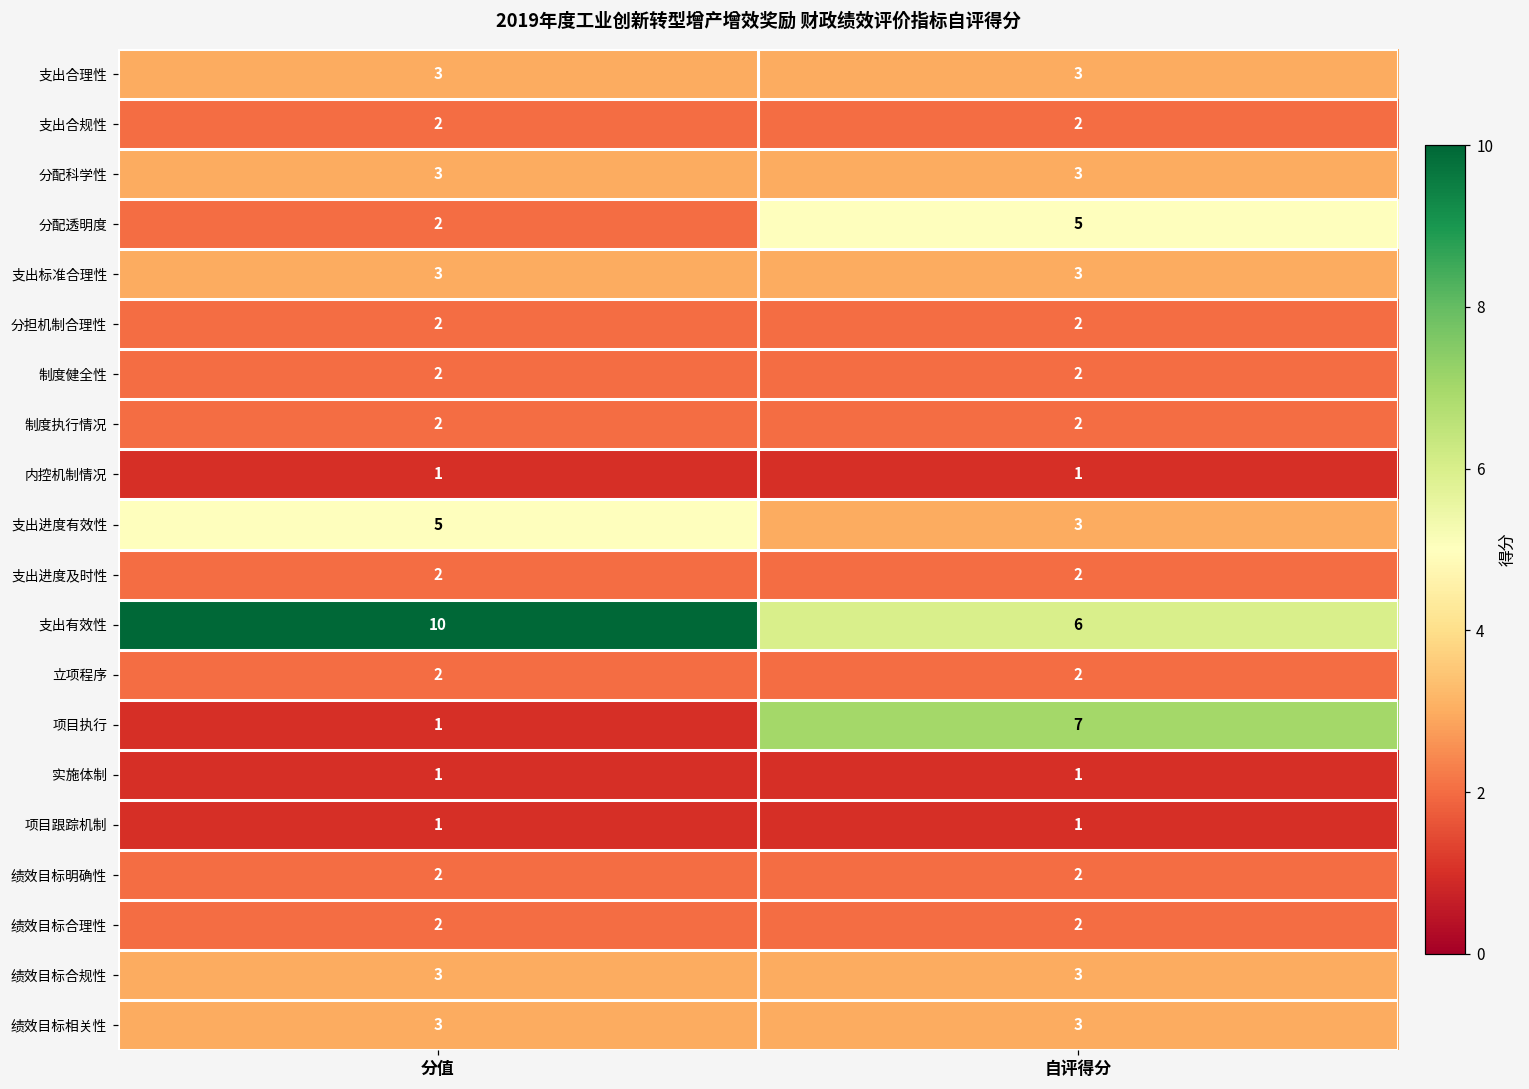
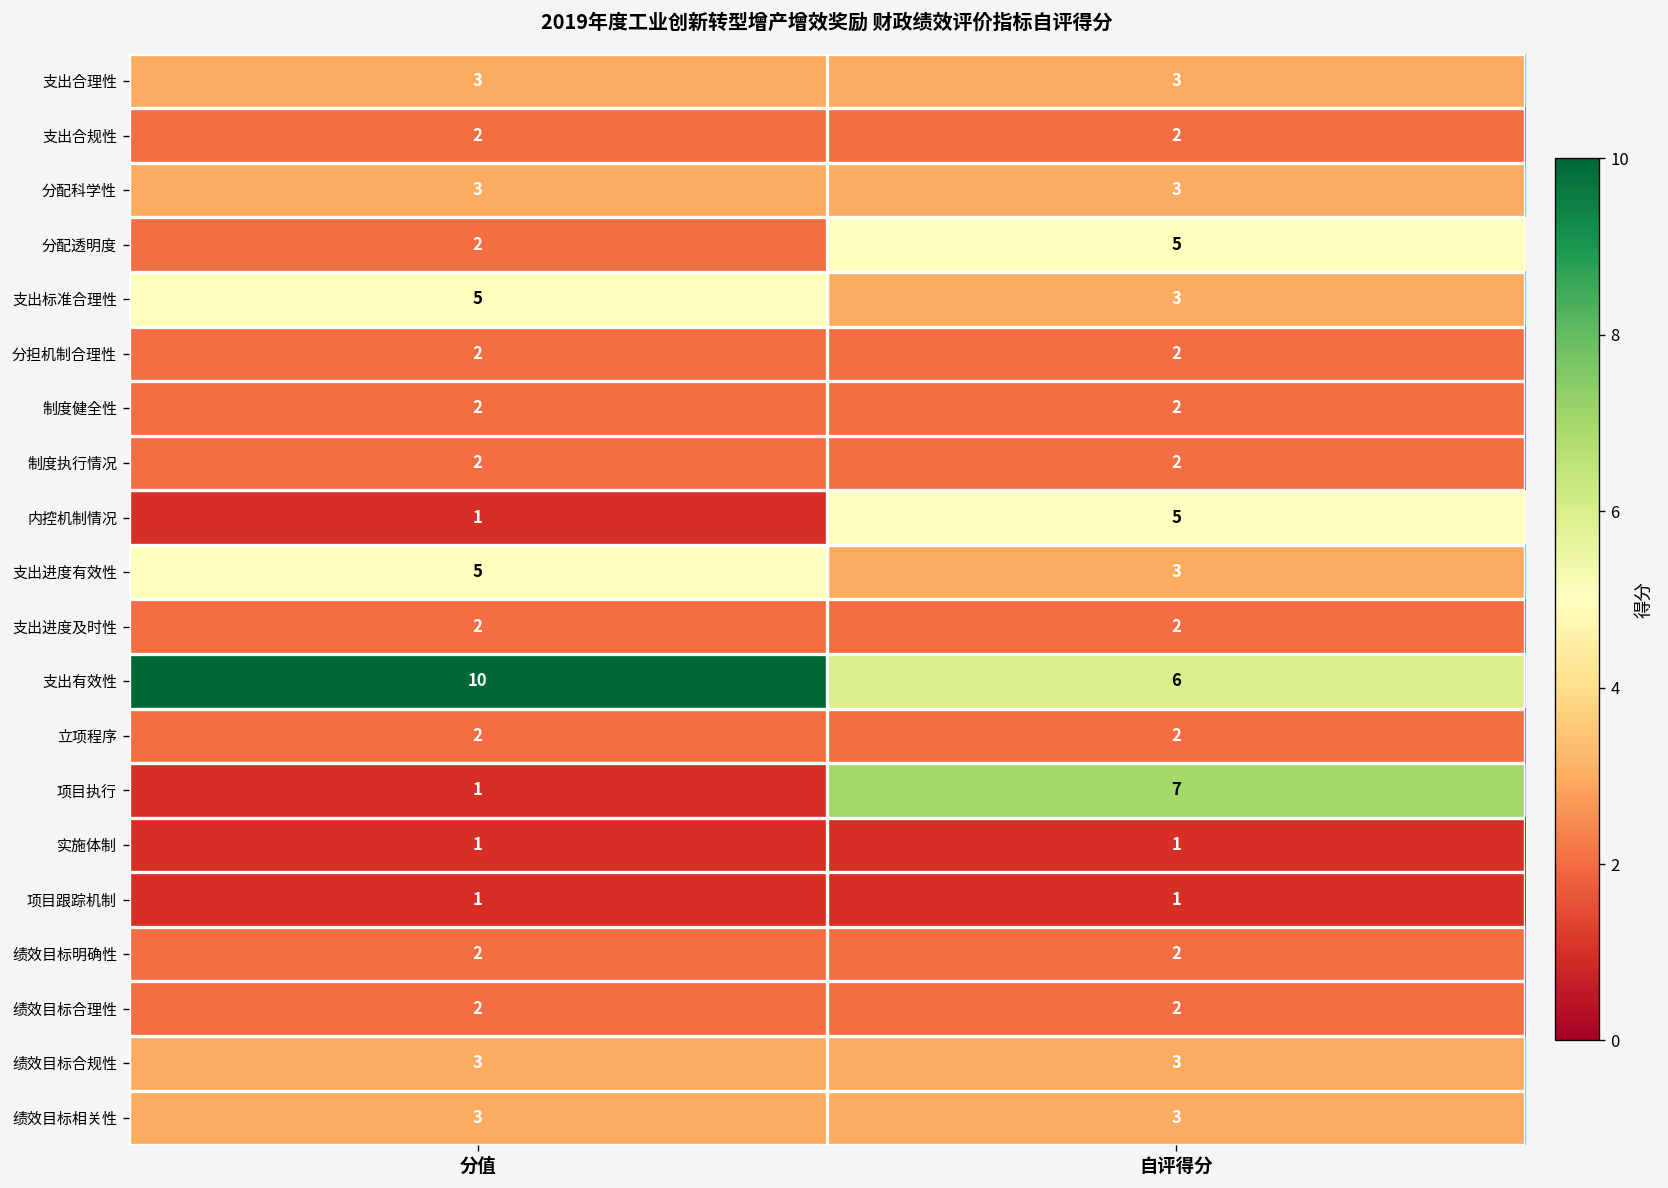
支出标准合理性, 分值: 3 -> 5
内控机制情况, 自评得分: 1 -> 5
